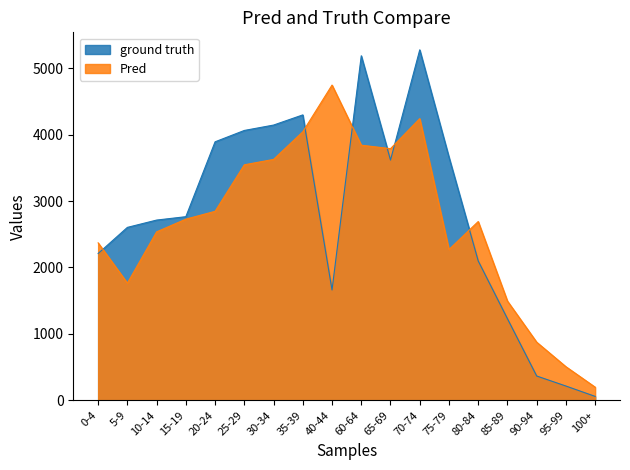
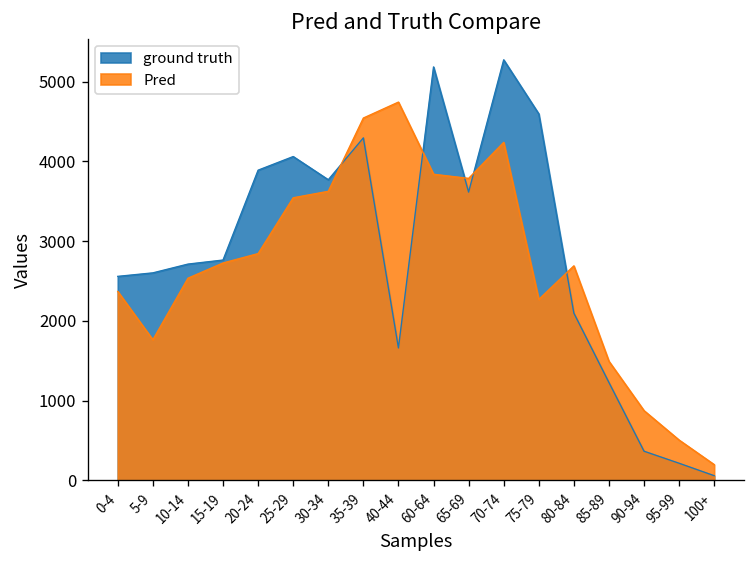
ground truth, 0-4: 2200 -> 2600
ground truth, 30-34: 4100 -> 3800
Pred, 35-39: 4000 -> 4500
ground truth, 75-79: 3700 -> 4600
